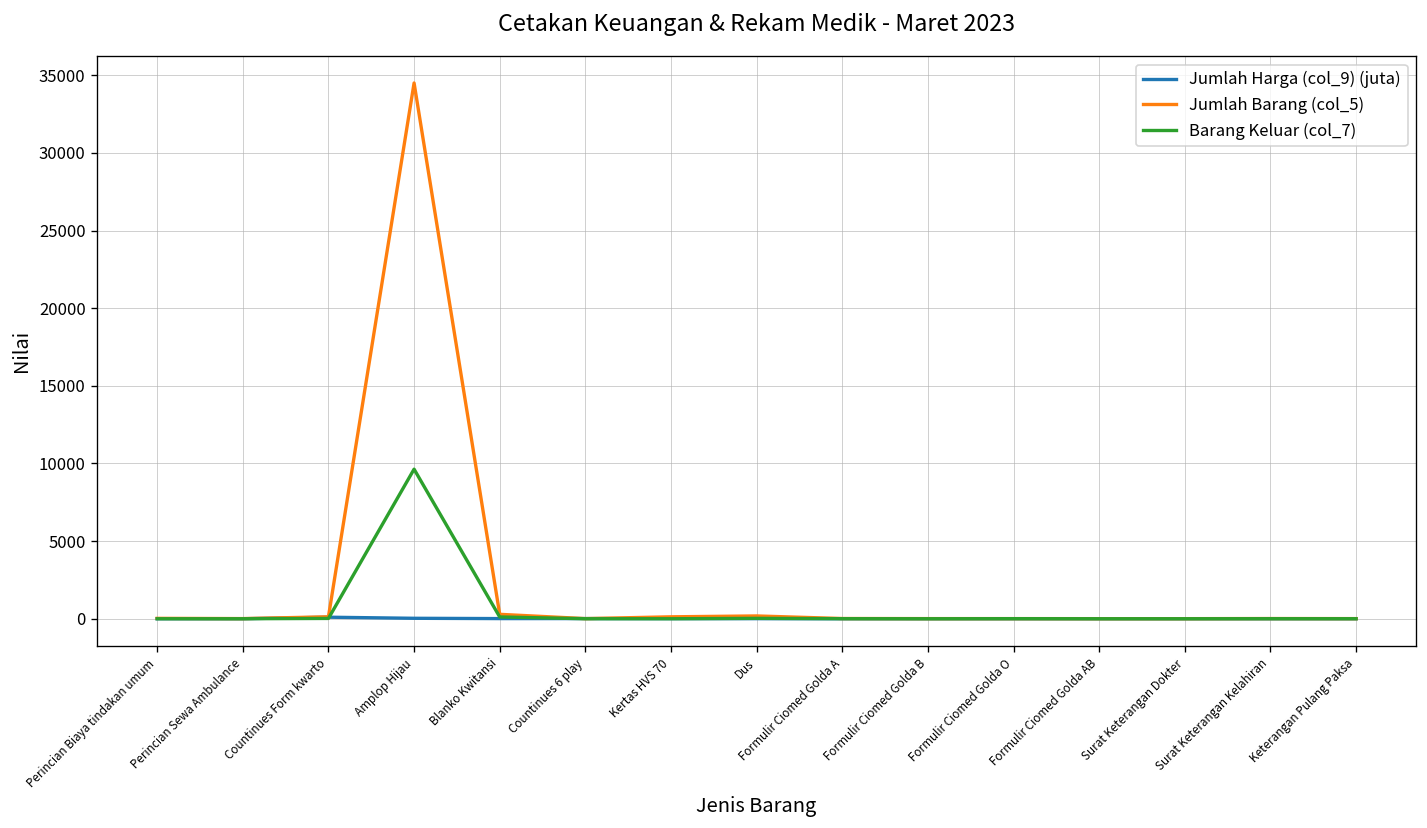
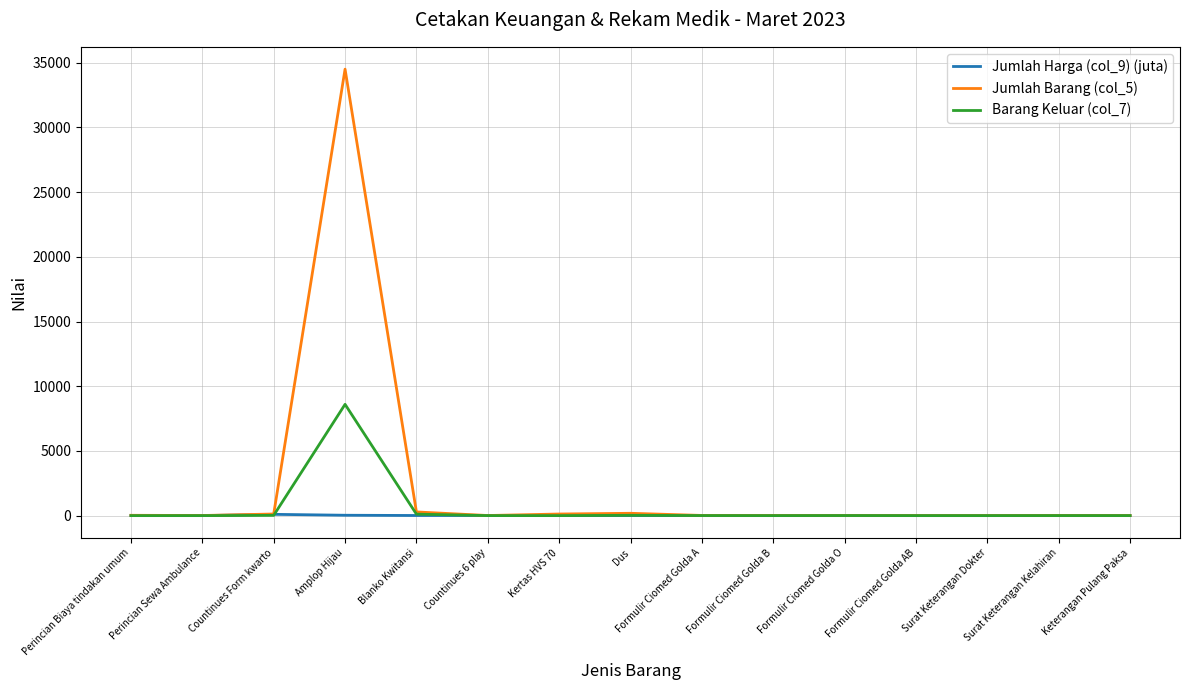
Barang Keluar (col_7), Amplop Hijau: 9600 -> 8600
